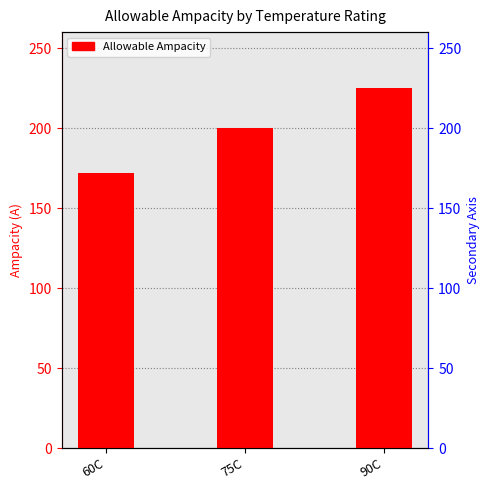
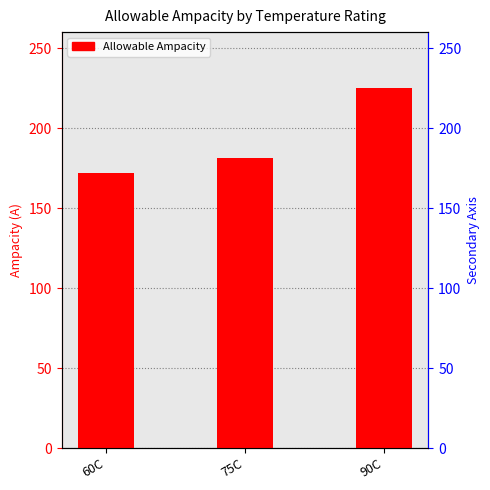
75C: 200 -> 181
